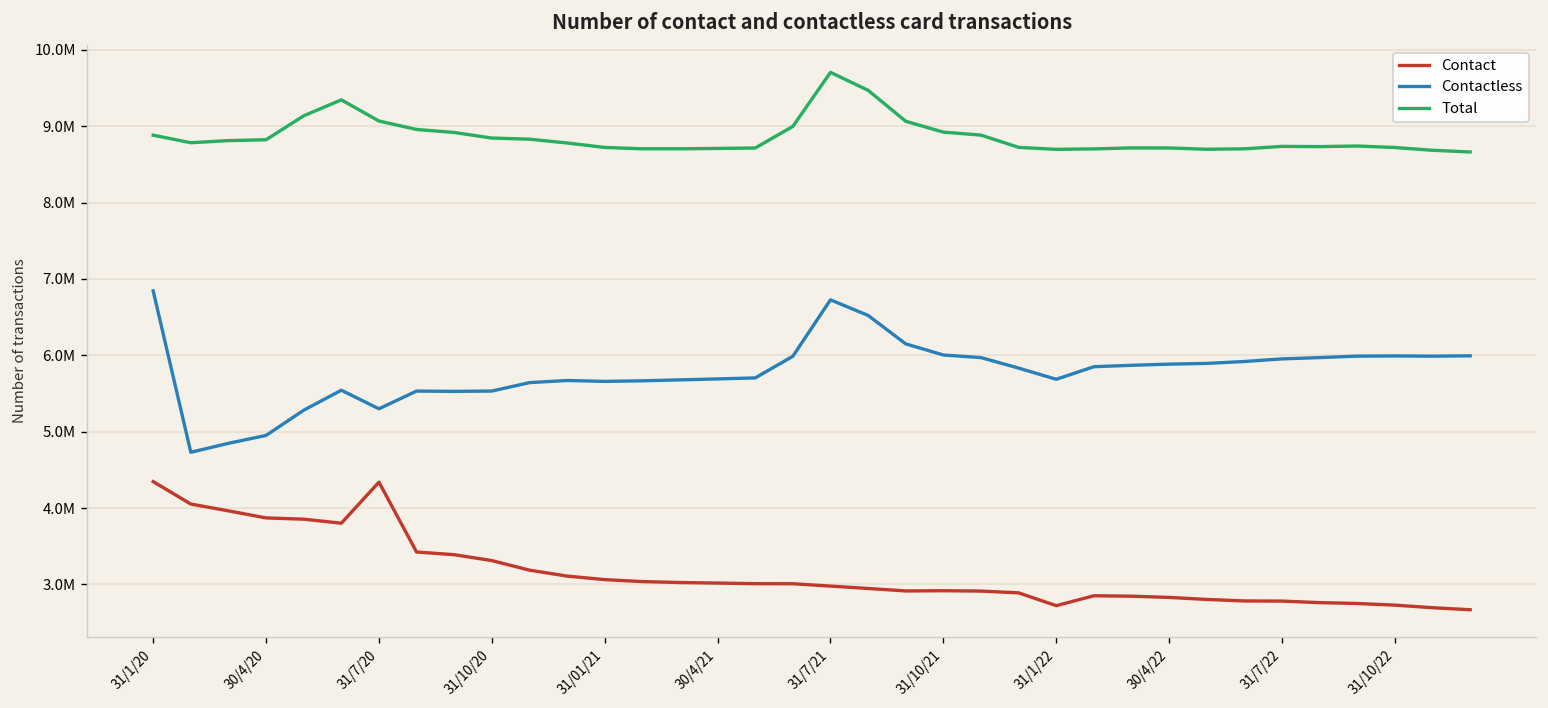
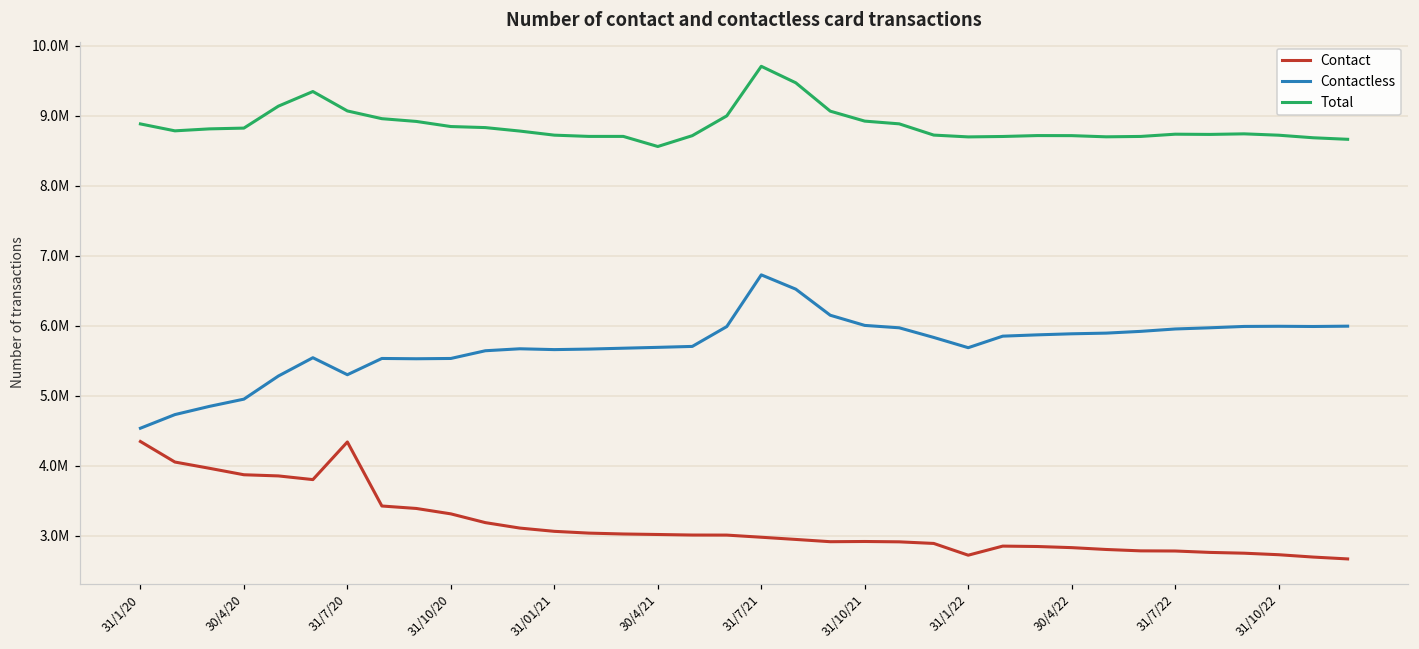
Contactless, 31/1/20: 6800000 -> 4500000
Total, 30/4/21: 8700000 -> 8600000
